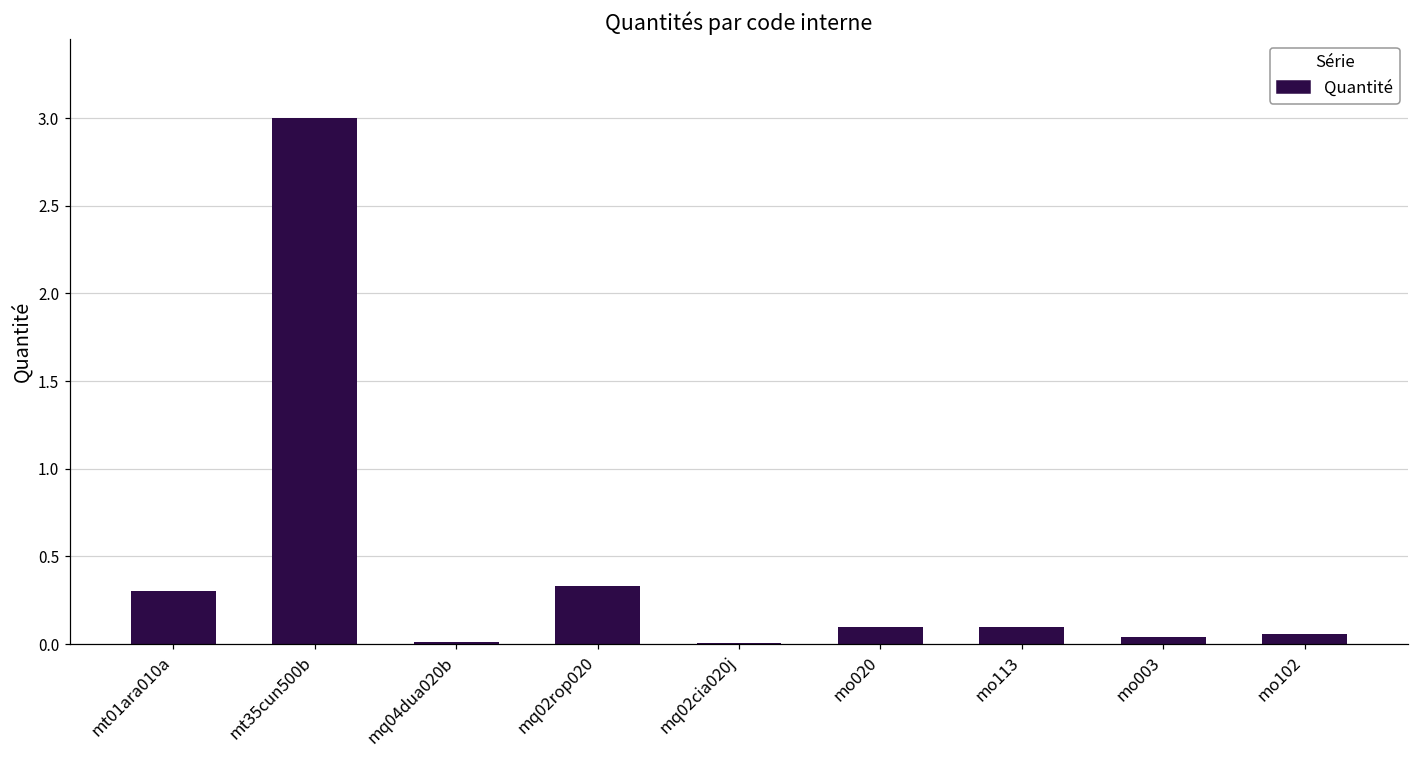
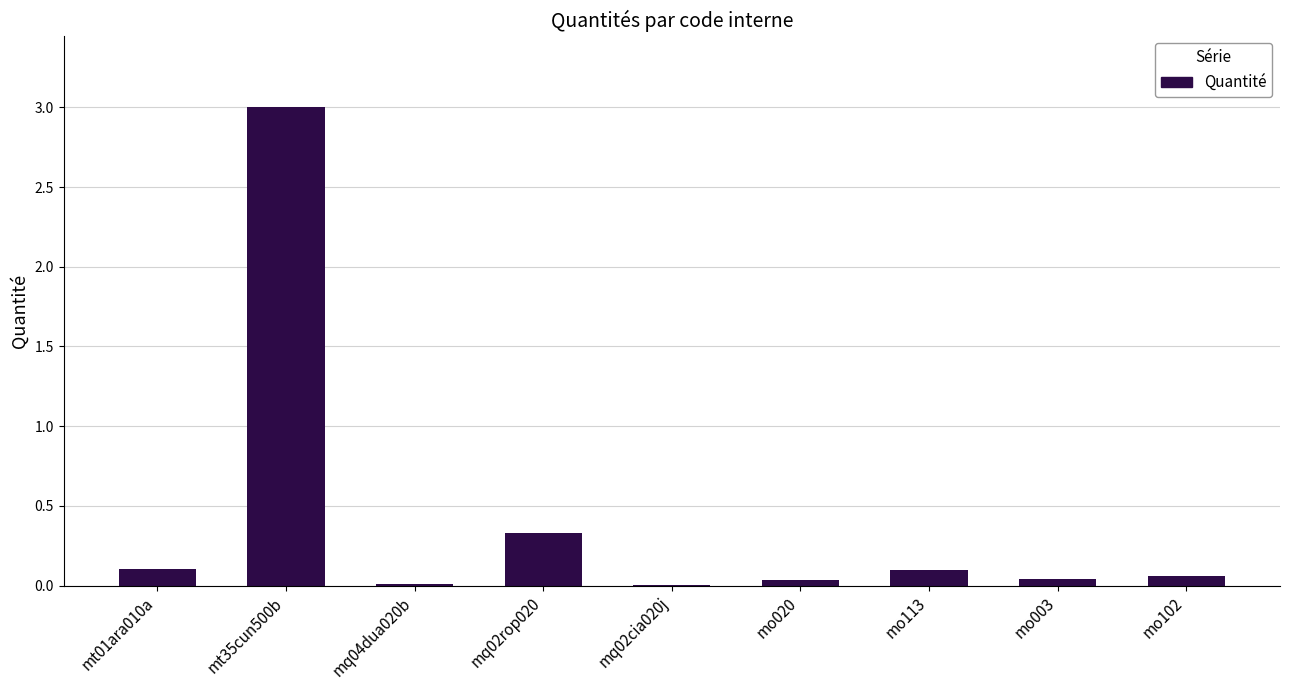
mt01ara010a: 0.30 -> 0.10
mo020: 0.10 -> 0.04
